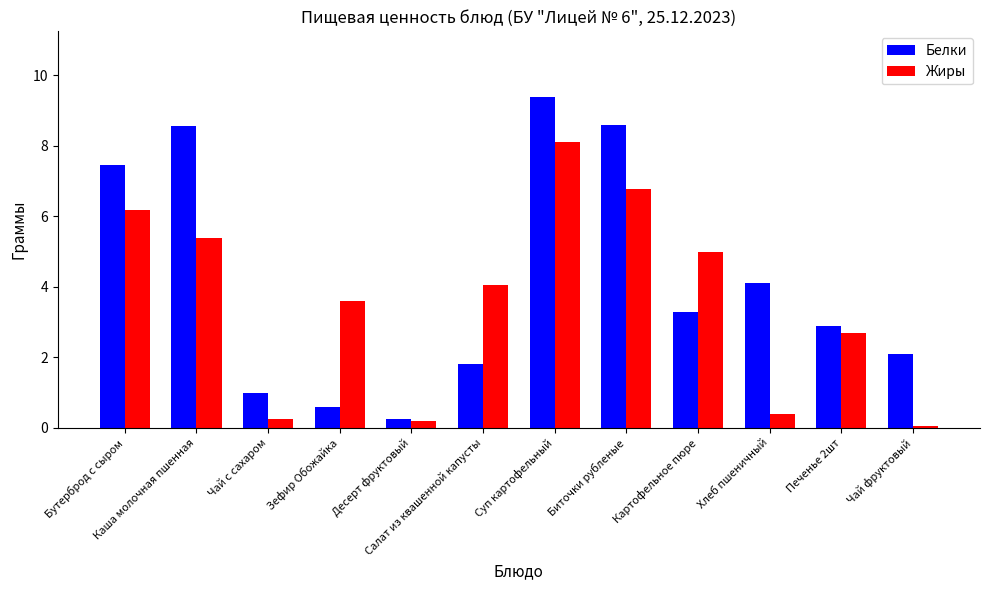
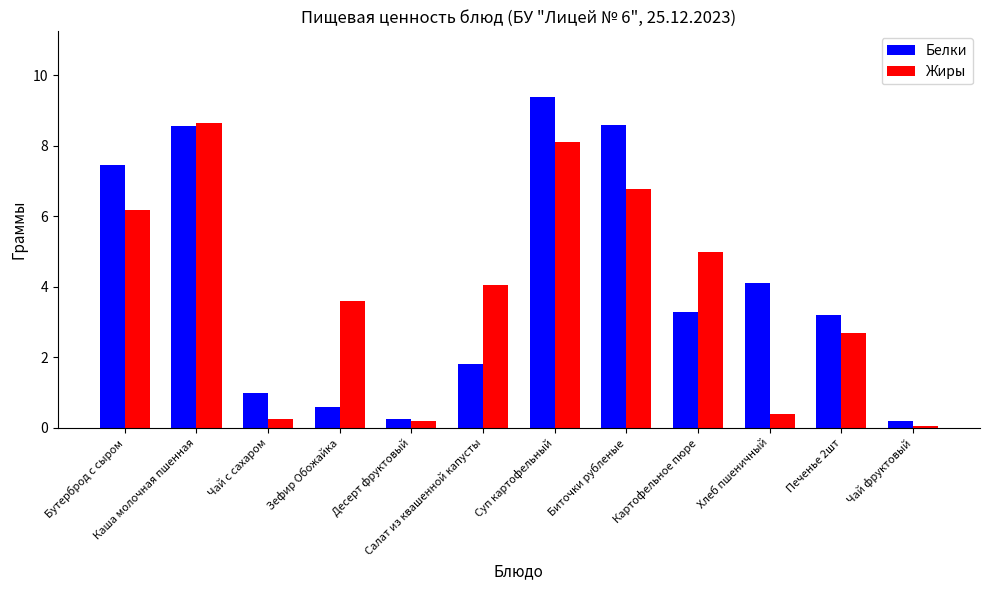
Жиры, Каша молочная пшенная: 5.4 -> 8.6
Белки, Печенье 2шт: 2.9 -> 3.2
Белки, Чай фруктовый: 2.1 -> 0.2
